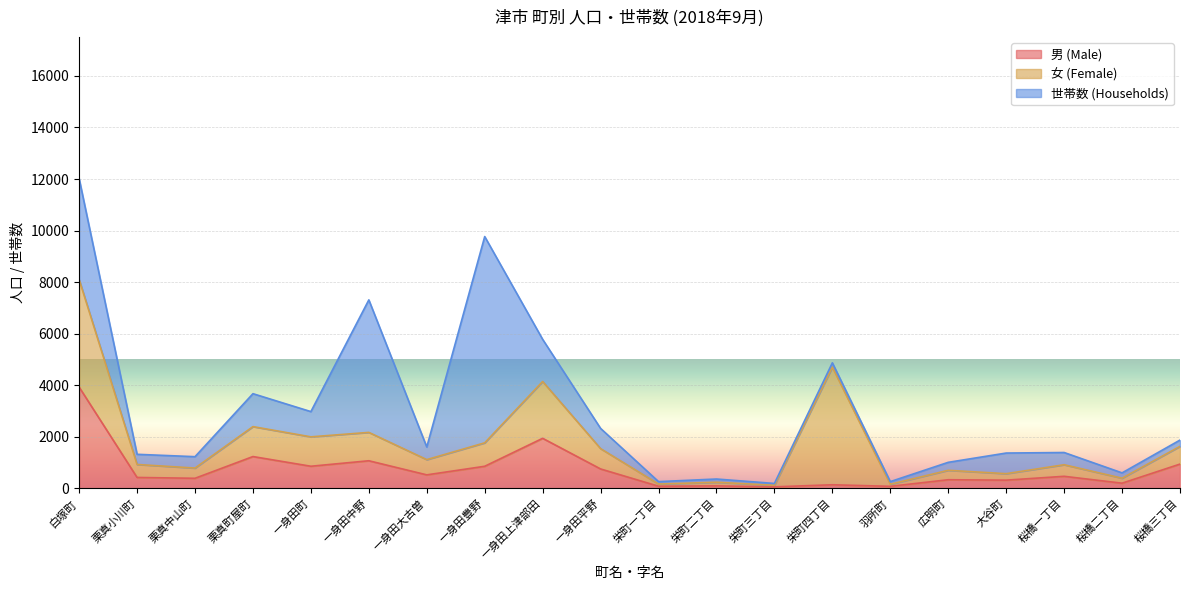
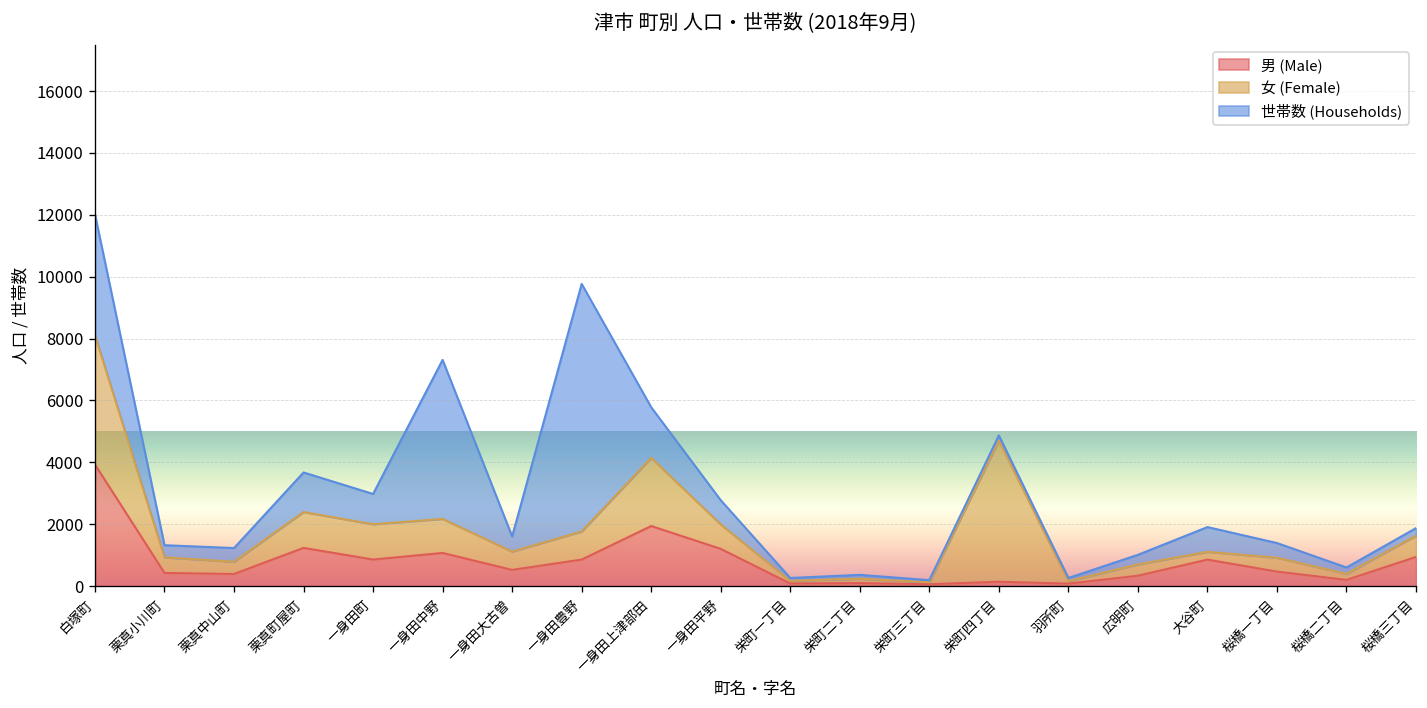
男 (Male), 一身田平野: 800 -> 1200
男 (Male), 大谷町: 300 -> 900
